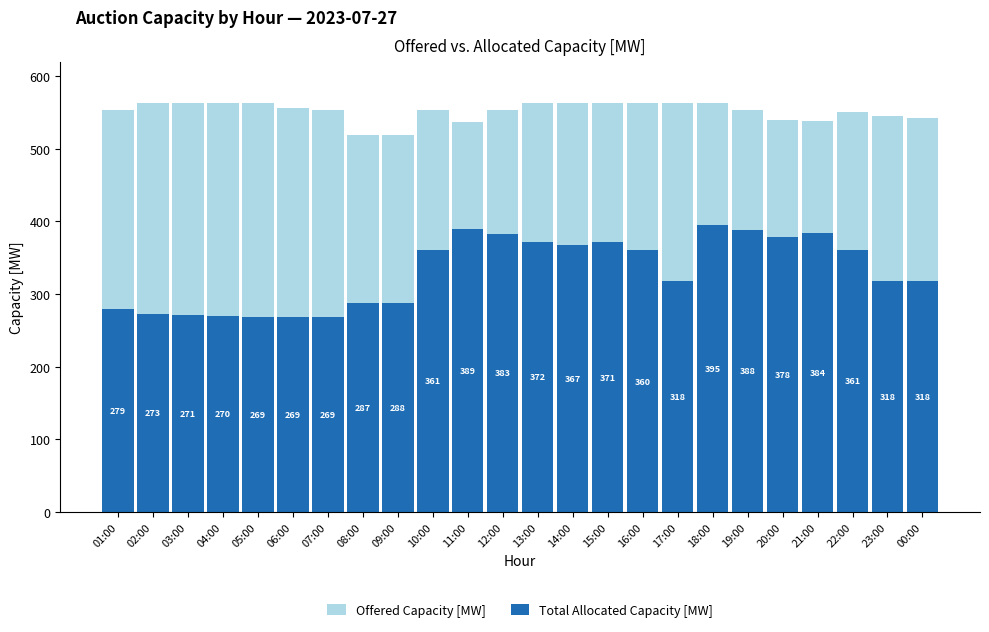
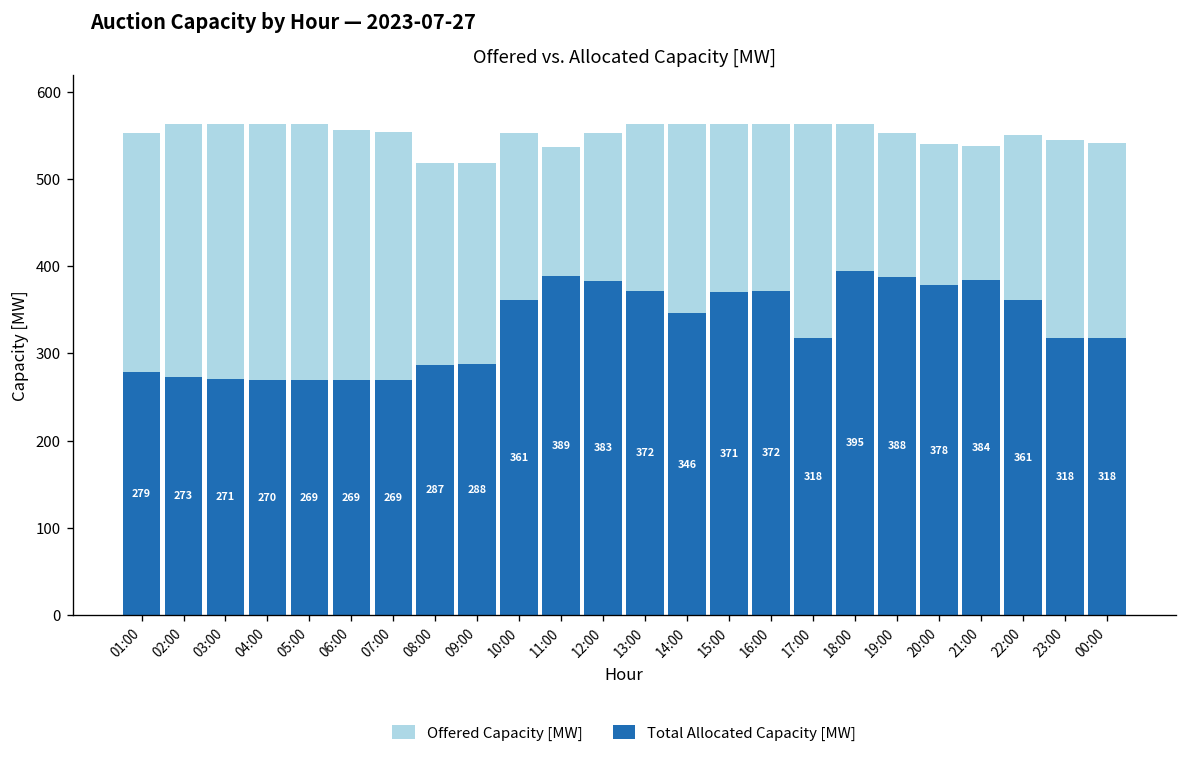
Total Allocated Capacity [MW], 14:00: 367 -> 346
Total Allocated Capacity [MW], 16:00: 360 -> 372
